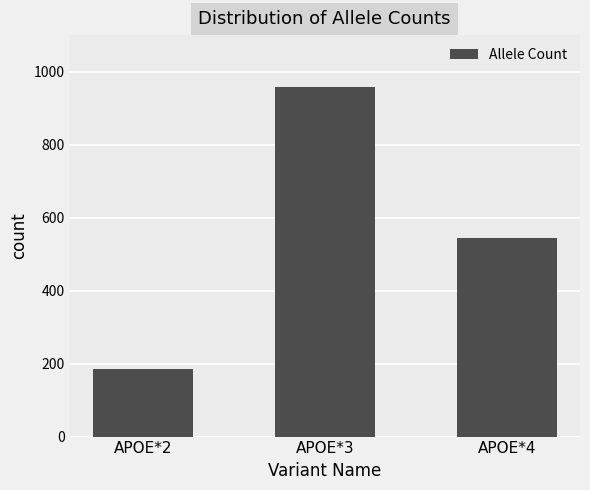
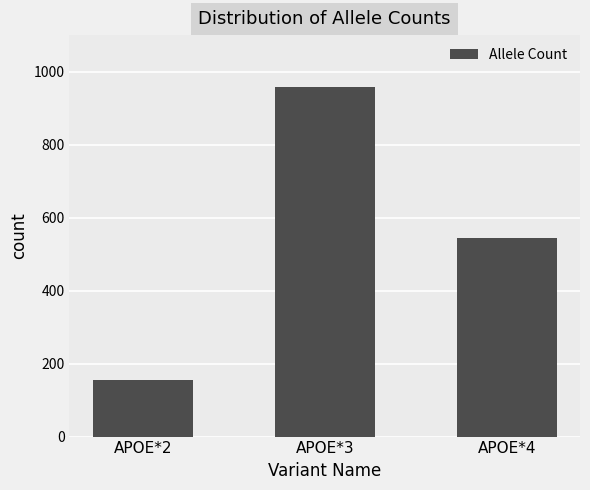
APOE*2: 190 -> 160
